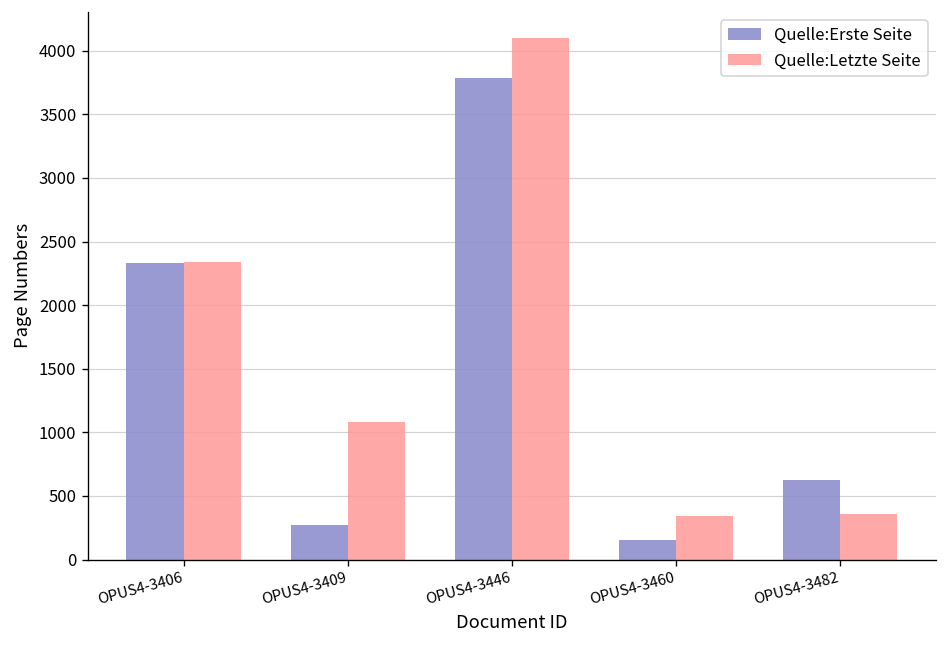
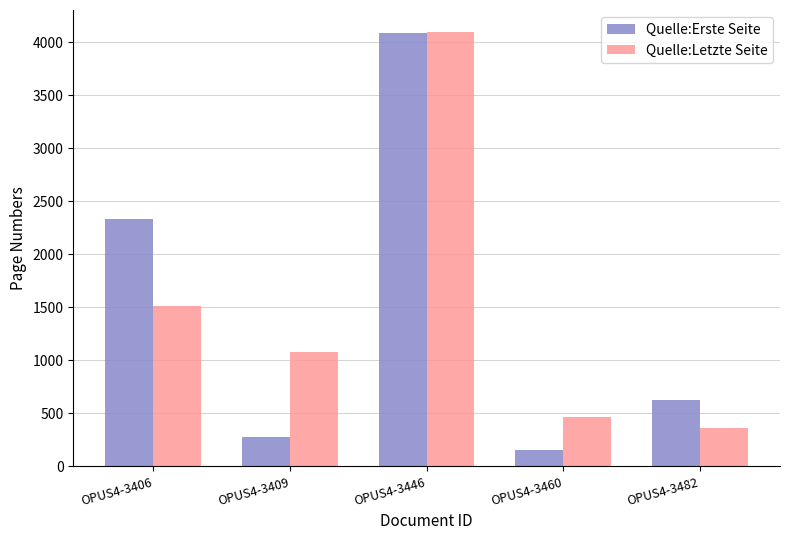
Quelle:Letzte Seite, OPUS4-3406: 2340 -> 1510
Quelle:Erste Seite, OPUS4-3446: 3790 -> 4090
Quelle:Letzte Seite, OPUS4-3460: 340 -> 460
